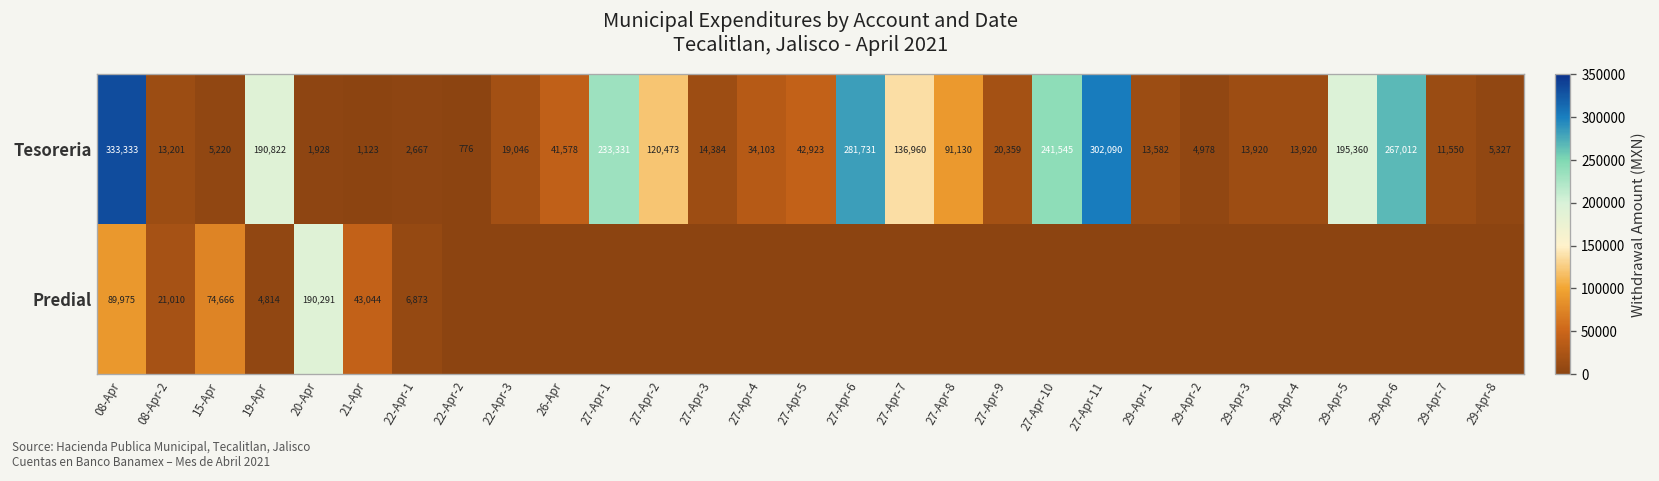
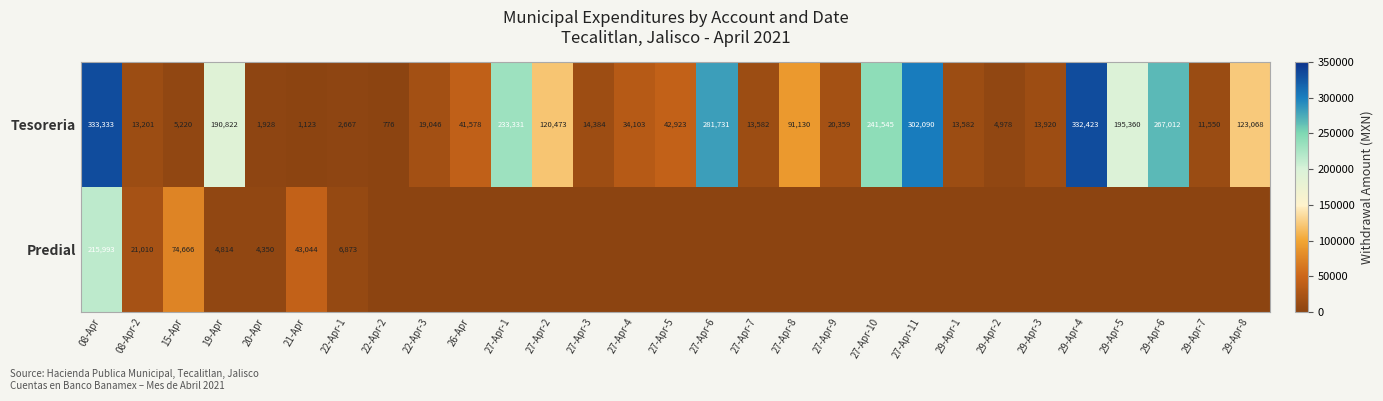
Tesoreria, 27-Apr-7: 136,960 -> 13,582
Tesoreria, 29-Apr-4: 13,920 -> 332,423
Tesoreria, 29-Apr-8: 5,327 -> 123,068
Predial, 08-Apr: 89,975 -> 215,993
Predial, 20-Apr: 190,291 -> 4,350
